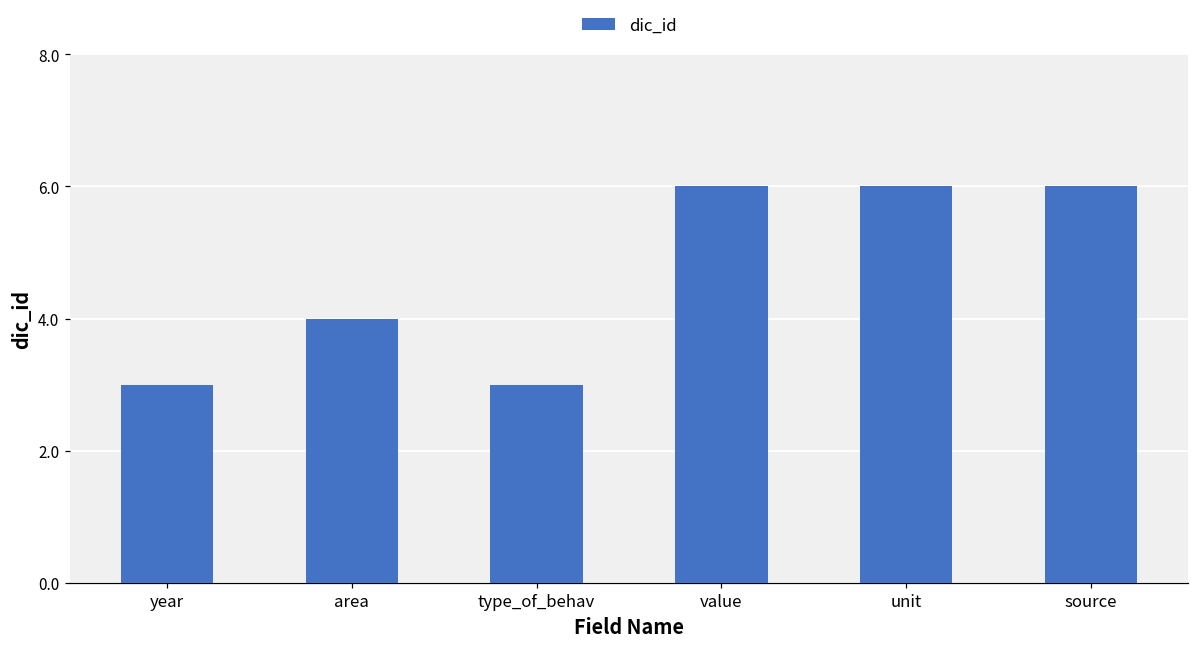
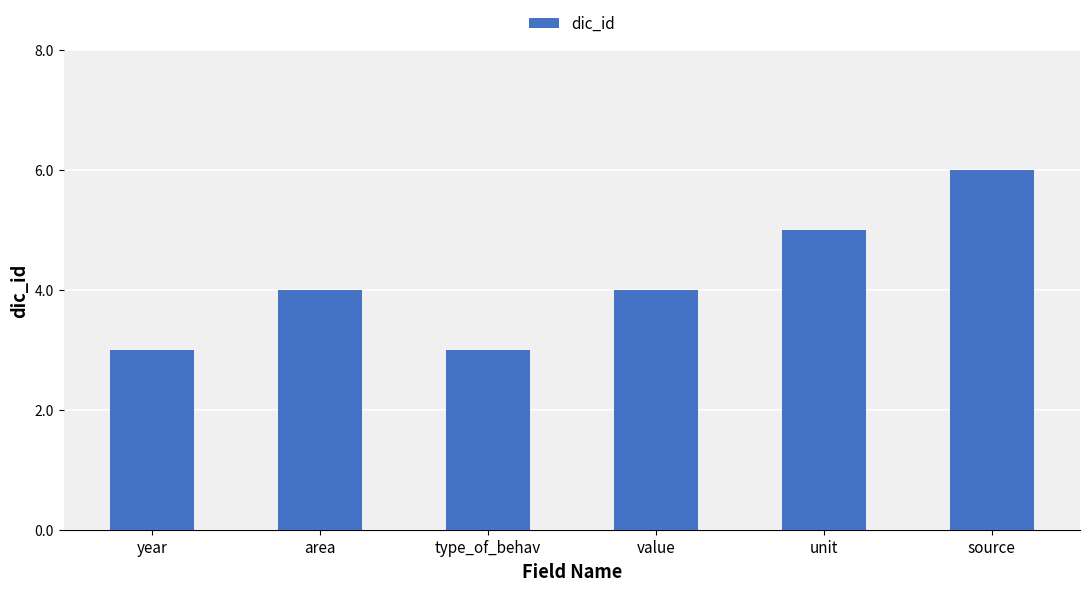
value: 6 -> 4
unit: 6 -> 5
